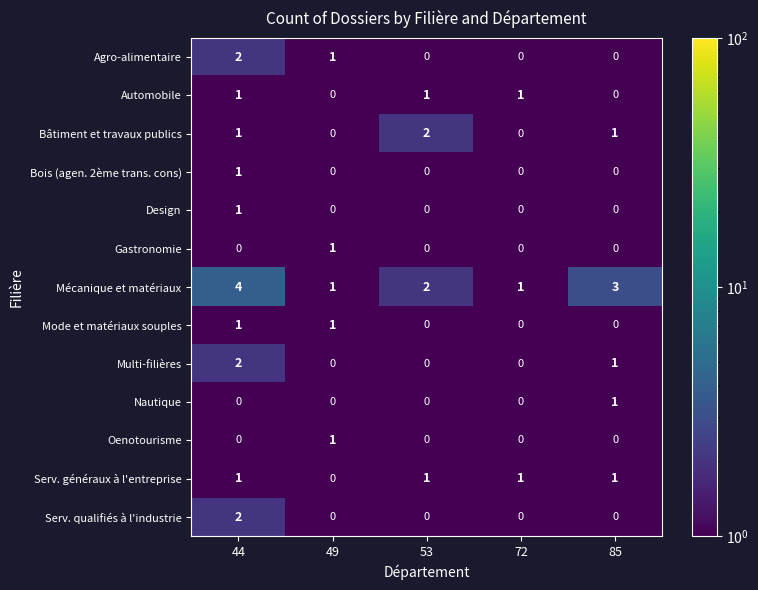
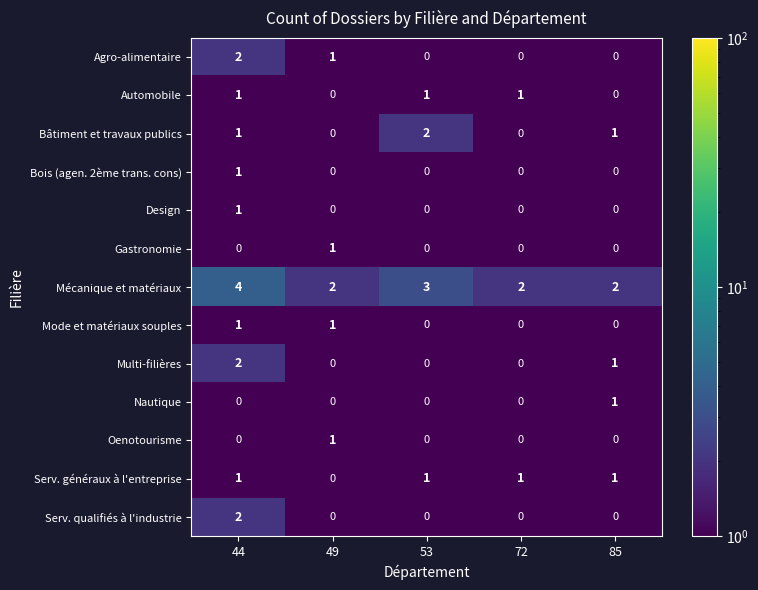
Mécanique et matériaux, 49: 1 -> 2
Mécanique et matériaux, 53: 2 -> 3
Mécanique et matériaux, 72: 1 -> 2
Mécanique et matériaux, 85: 3 -> 2
